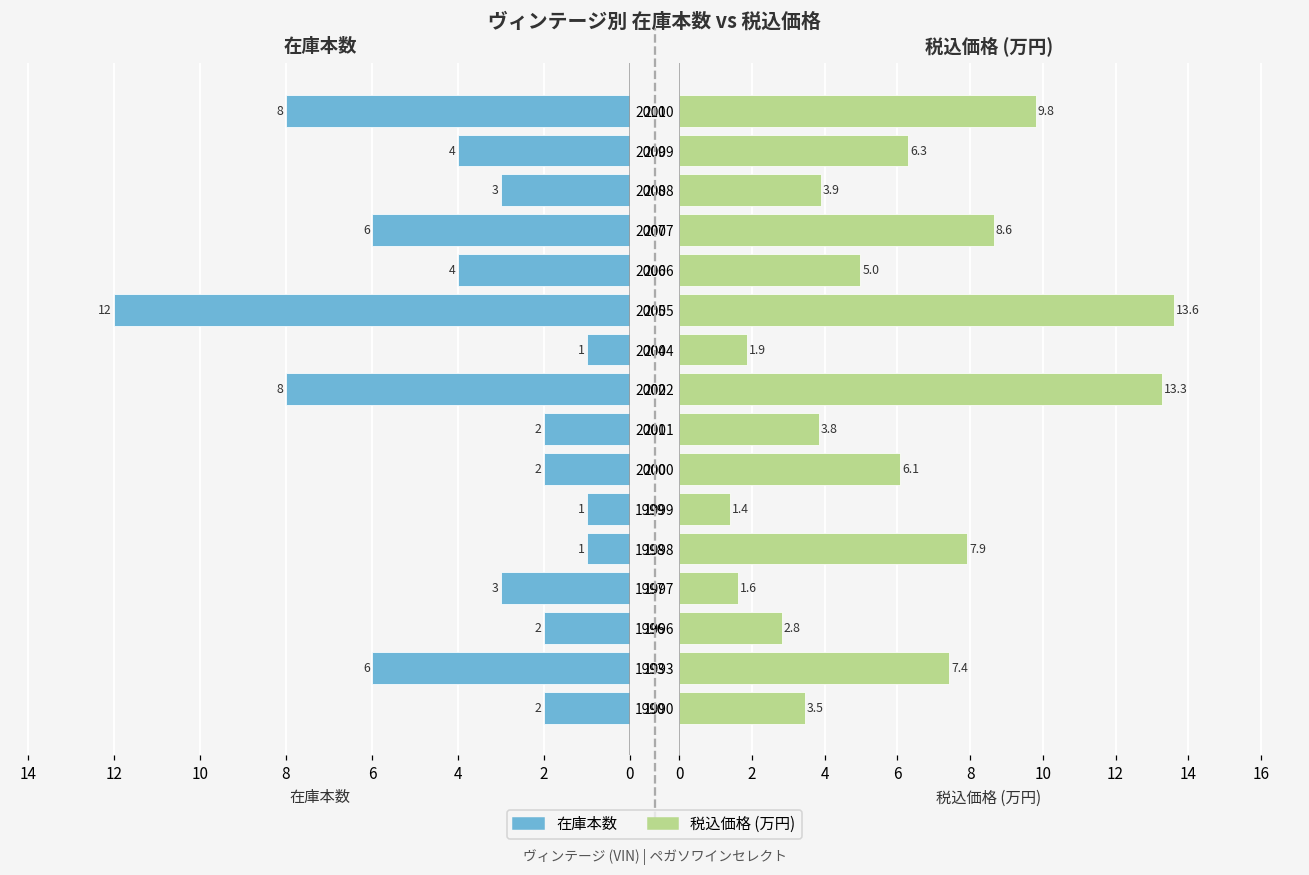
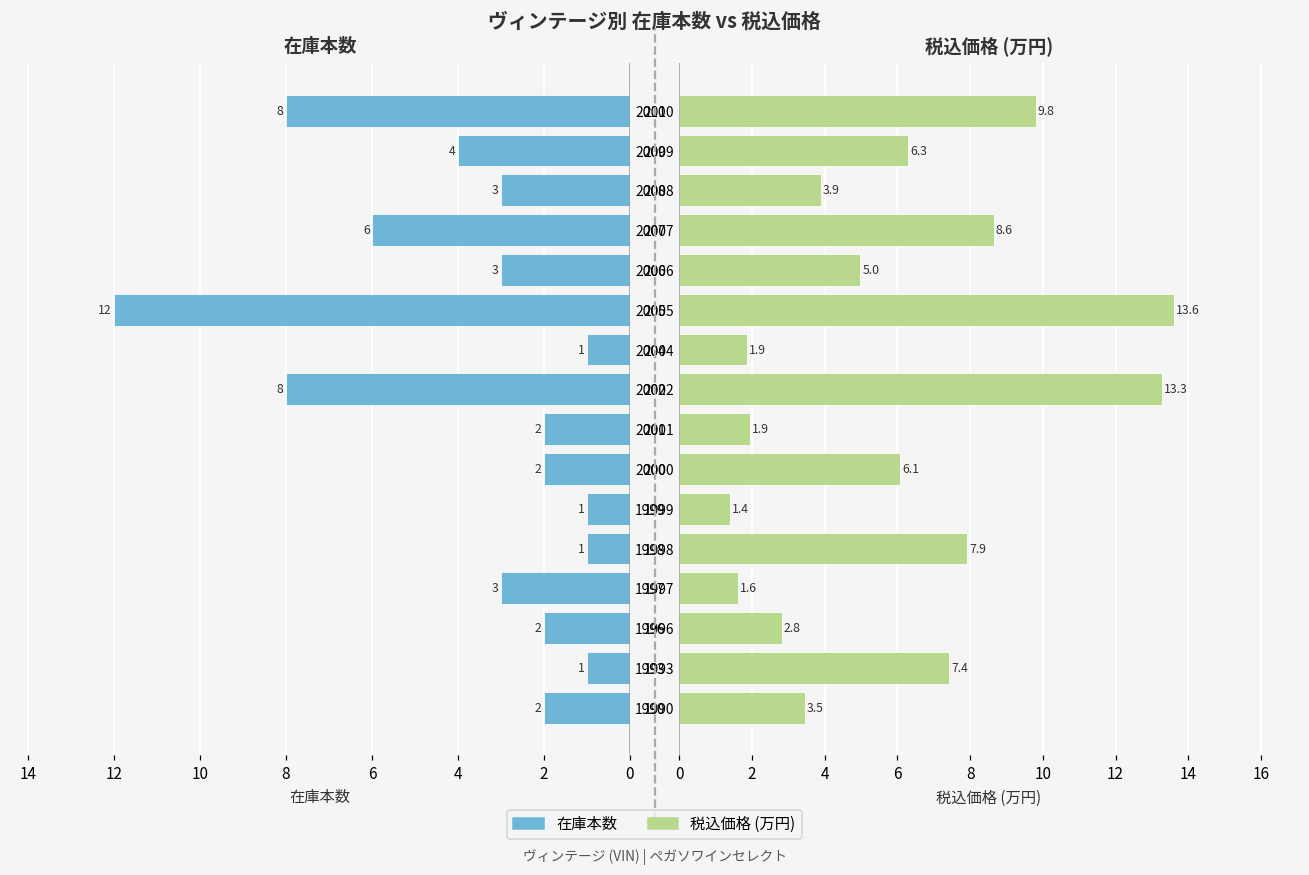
在庫本数, 2006: 4 -> 3
在庫本数, 1993: 6 -> 1
税込価格 (万円), 2001: 3.8 -> 1.9
